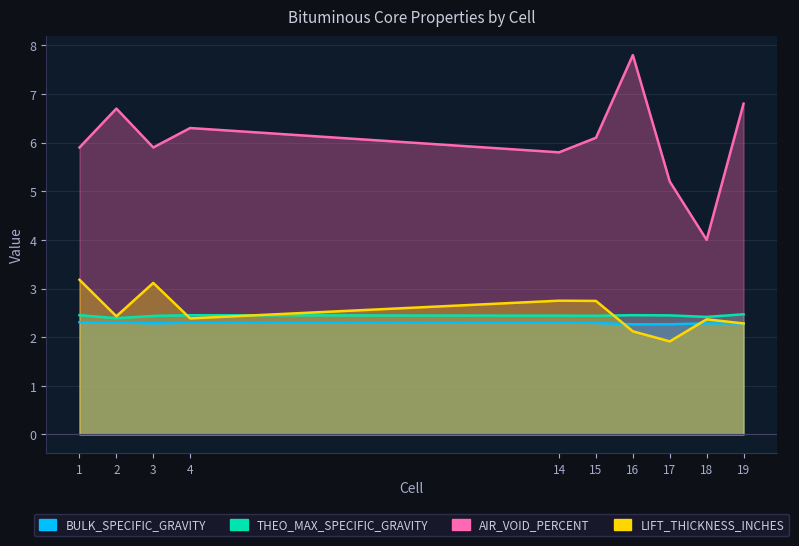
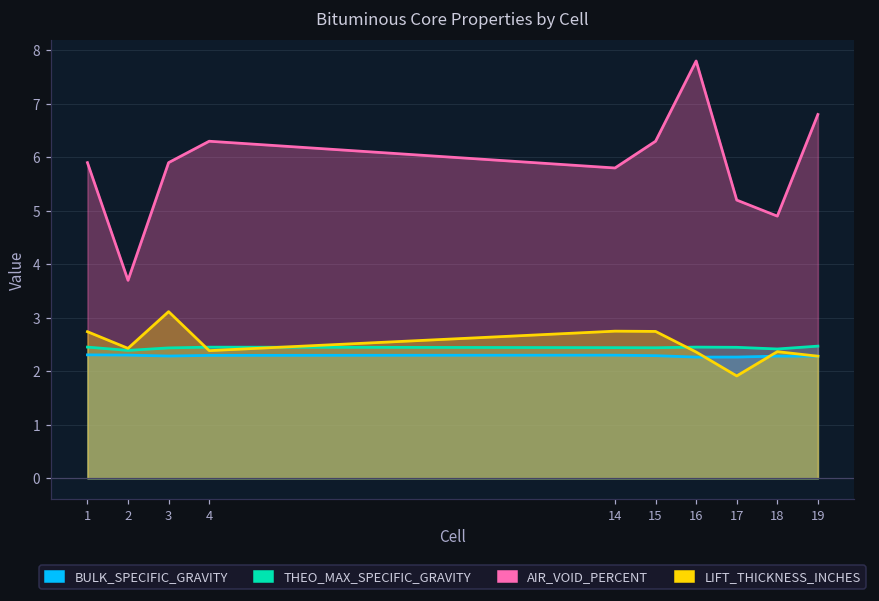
LIFT_THICKNESS_INCHES, 1: 3.2 -> 2.7
AIR_VOID_PERCENT, 2: 6.7 -> 3.7
AIR_VOID_PERCENT, 15: 6.1 -> 6.3
LIFT_THICKNESS_INCHES, 16: 2.1 -> 2.4
AIR_VOID_PERCENT, 18: 4.0 -> 4.9
